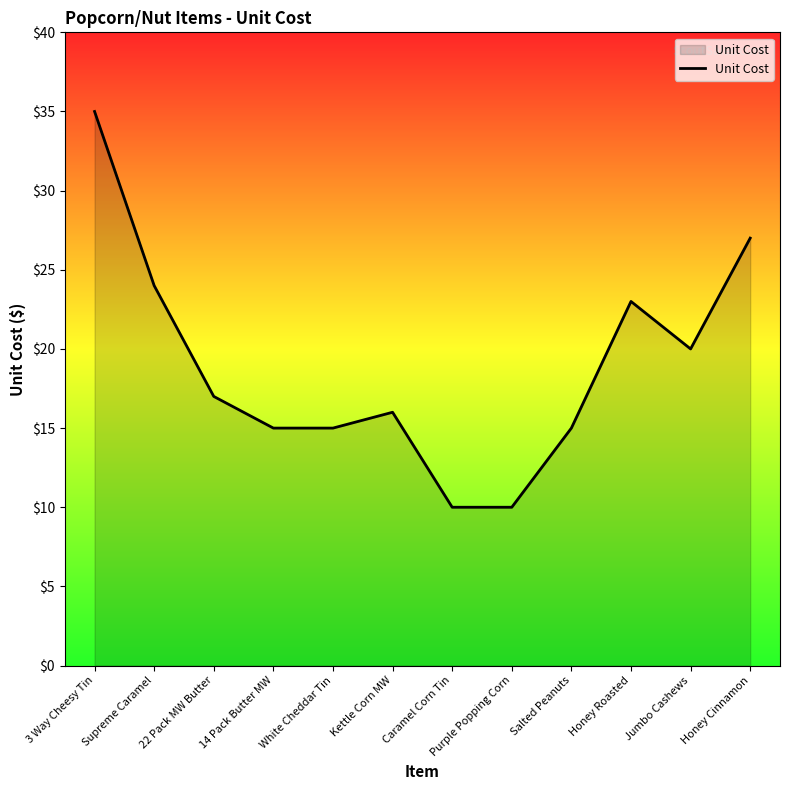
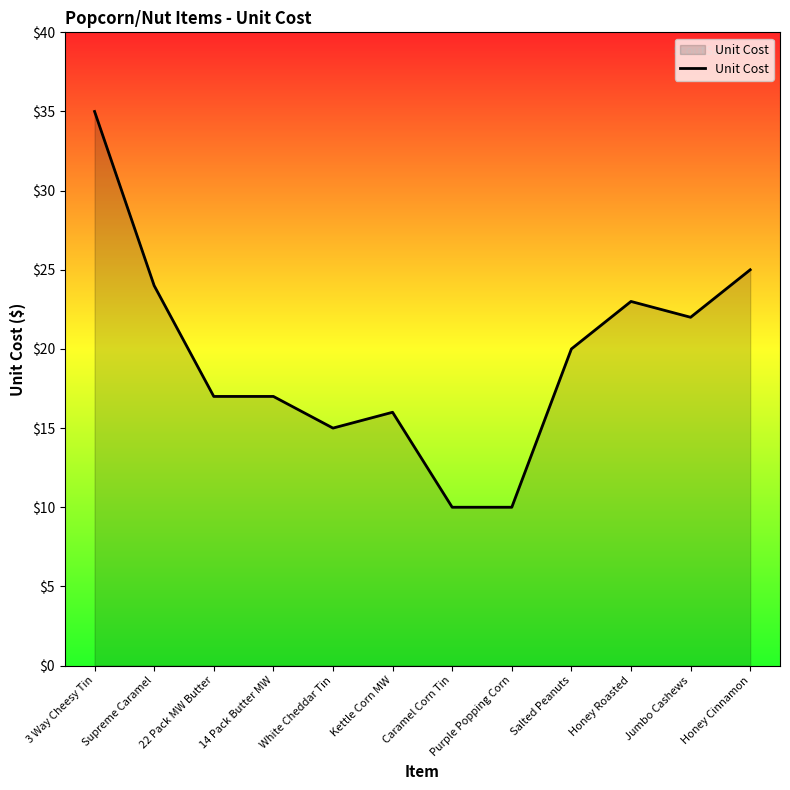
14 Pack Butter MW: $15 -> $17
Salted Peanuts: $15 -> $20
Jumbo Cashews: $20 -> $22
Honey Cinnamon: $27 -> $25
